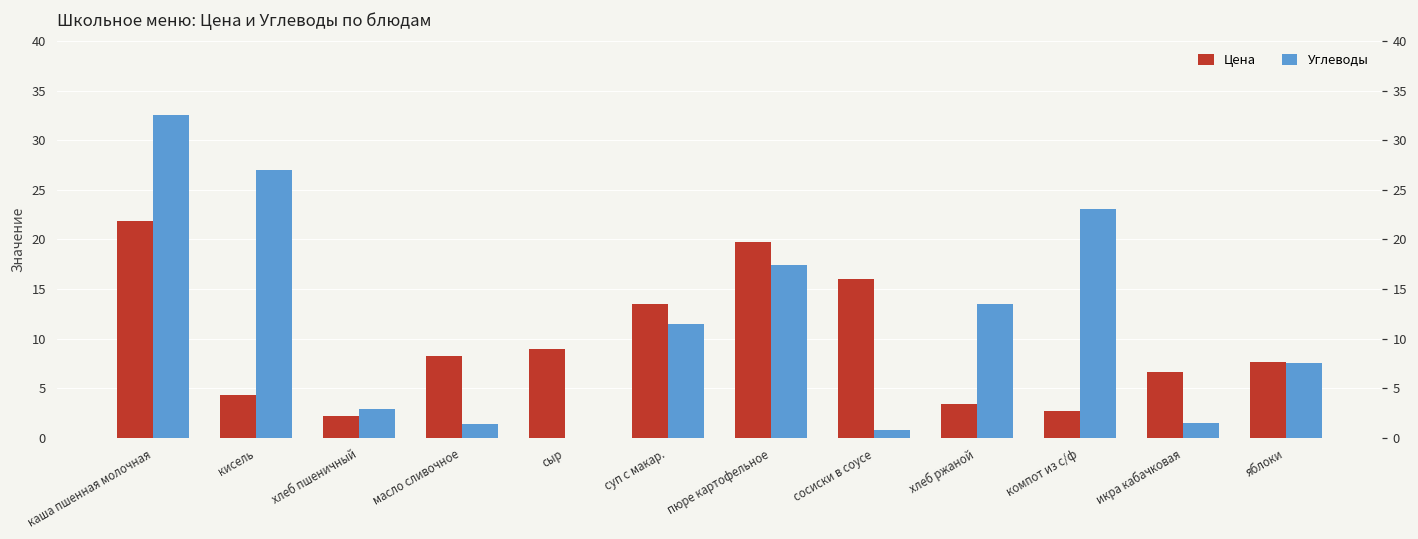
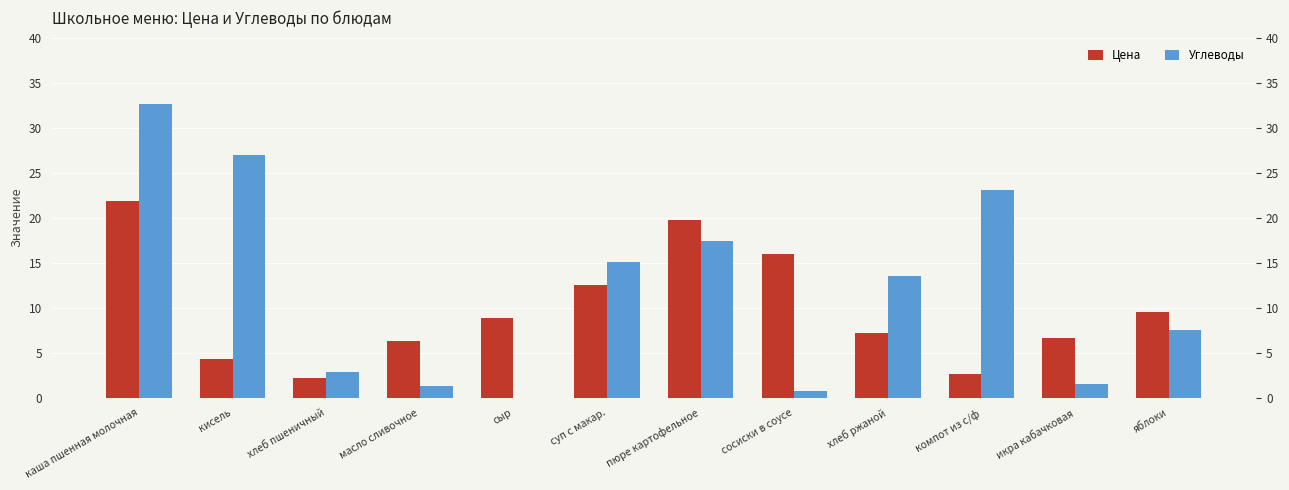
Цена, масло сливочное: 8 -> 6
Цена, суп с макар.: 14 -> 13
Углеводы, суп с макар.: 11 -> 15
Цена, хлеб ржаной: 3 -> 7
Цена, яблоки: 8 -> 10
